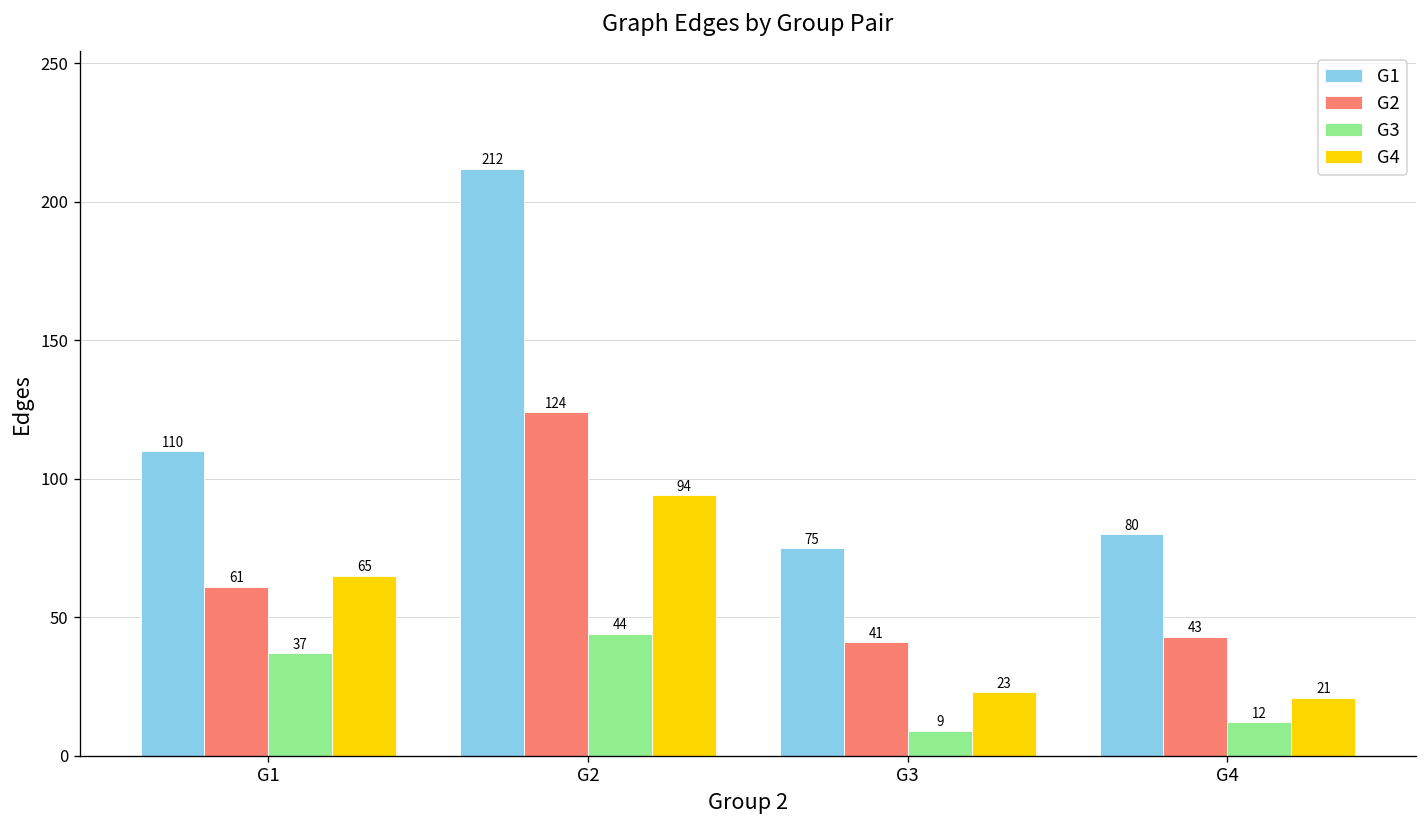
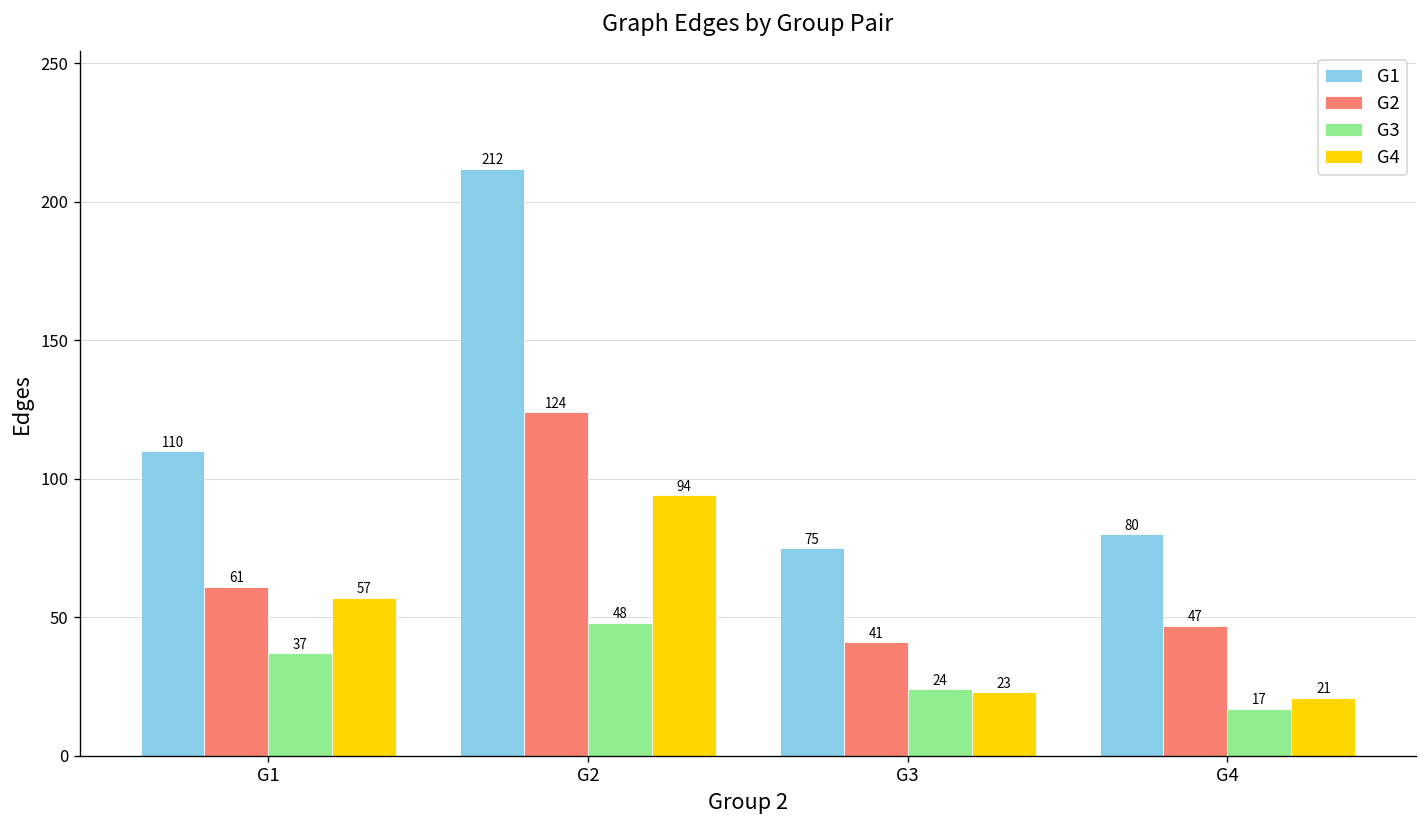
G4, G1: 65 -> 57
G3, G2: 44 -> 48
G3, G3: 9 -> 24
G2, G4: 43 -> 47
G3, G4: 12 -> 17
